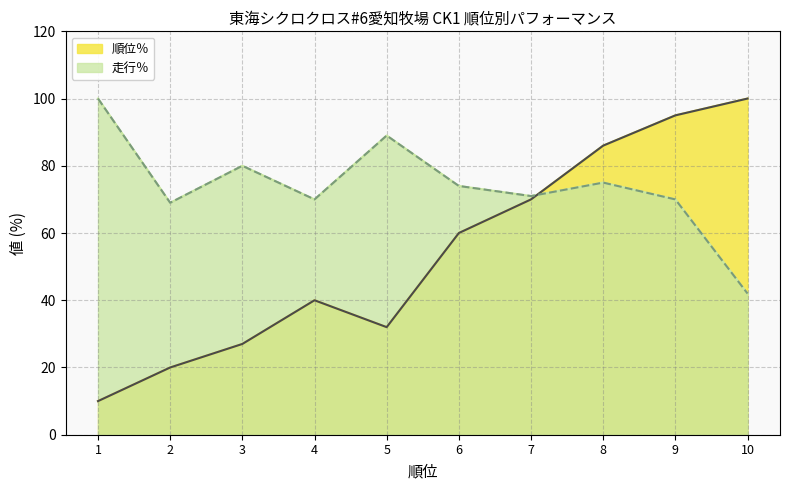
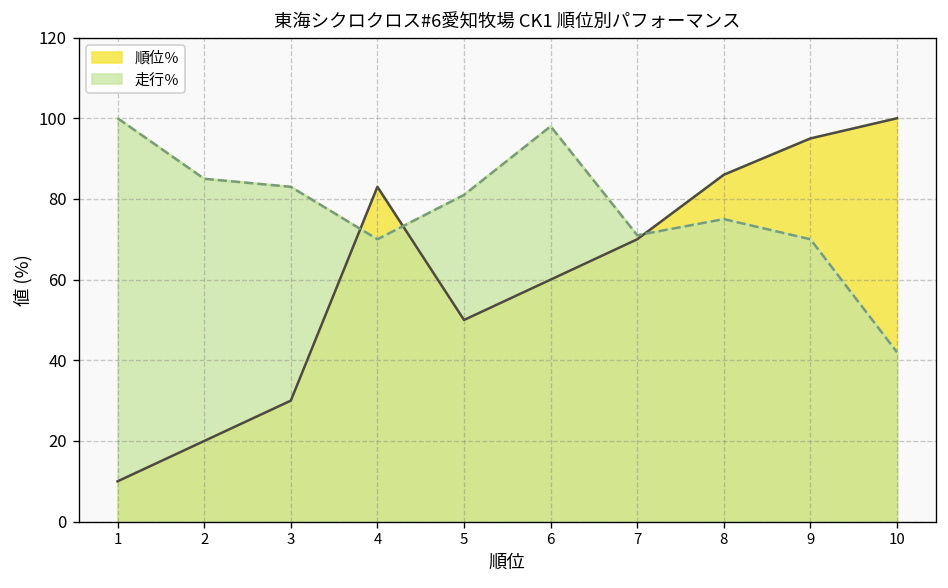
走行％, 2: 69 -> 85
順位％, 3: 27 -> 30
走行％, 3: 80 -> 83
順位％, 4: 40 -> 83
順位％, 5: 32 -> 50
走行％, 5: 89 -> 81
走行％, 6: 74 -> 98
